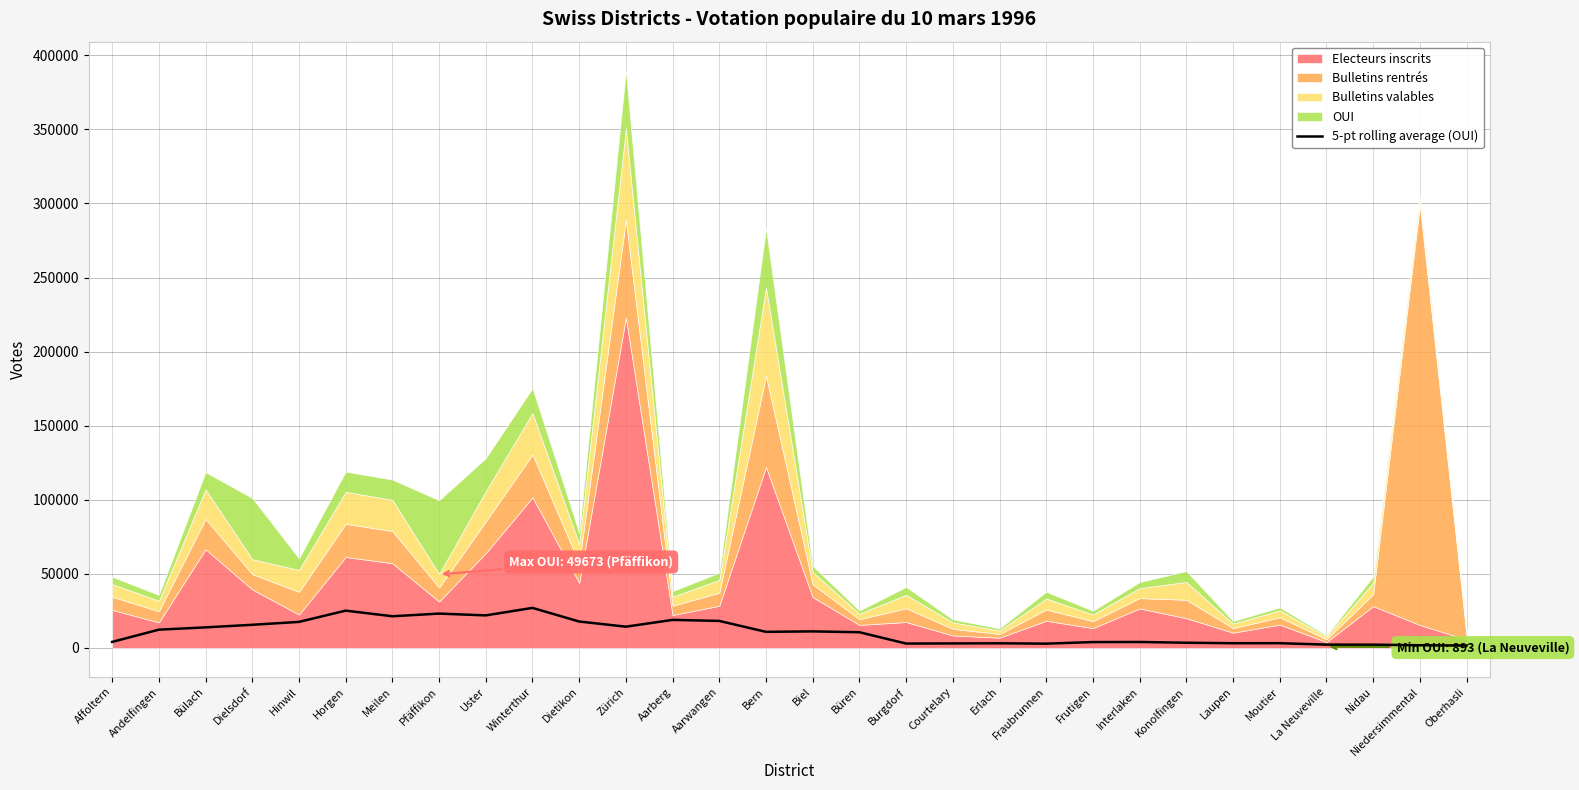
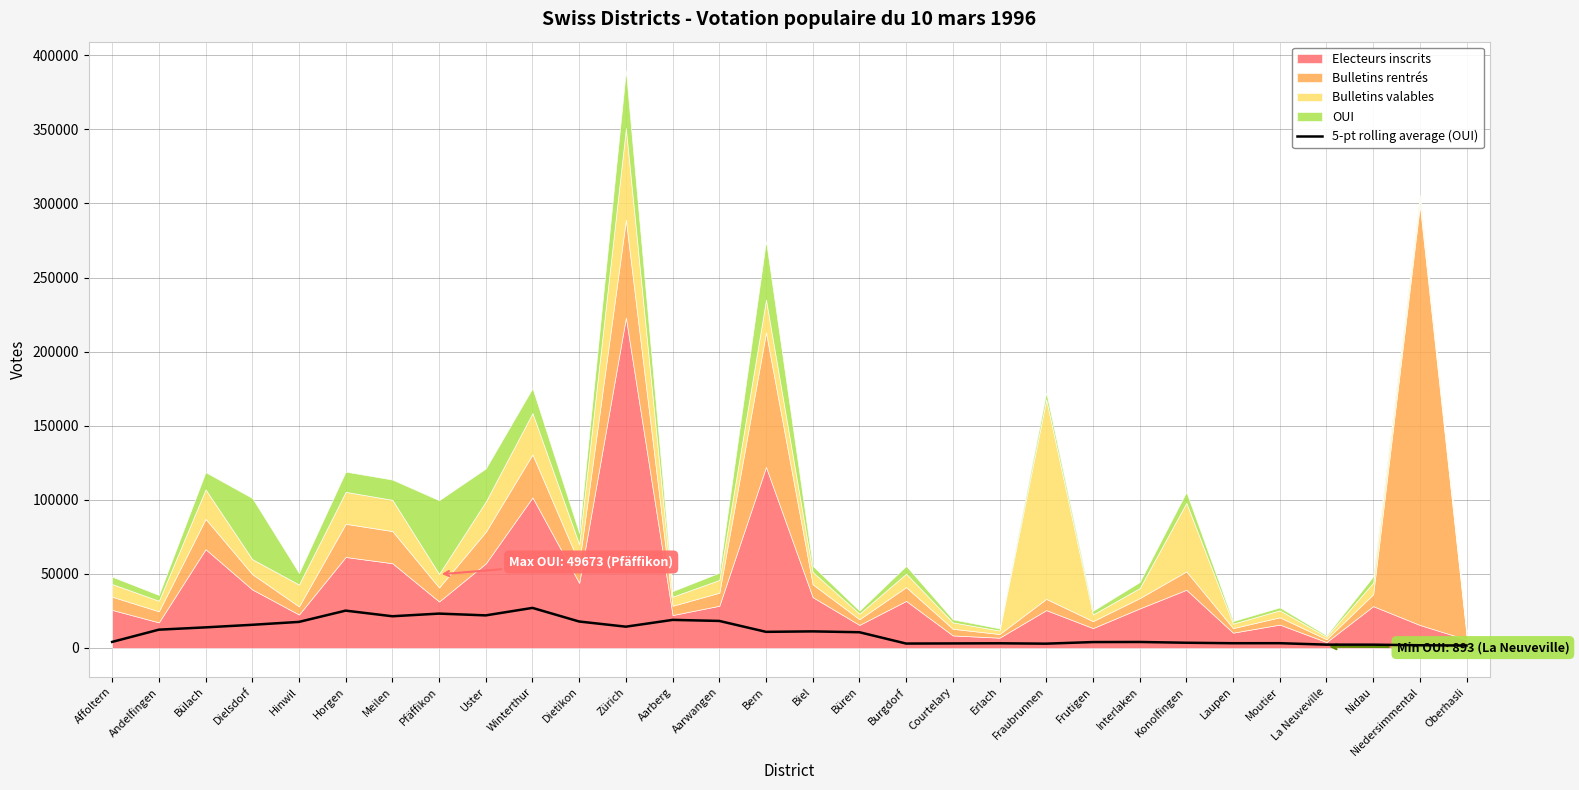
Bulletins rentrés, Hinwil: 15000 -> 5000
Electeurs inscrits, Uster: 64000 -> 57000
Bulletins rentrés, Bern: 62000 -> 91000
Bulletins valables, Bern: 60000 -> 22000
Electeurs inscrits, Burgdorf: 17000 -> 32000
Electeurs inscrits, Fraubrunnen: 18000 -> 26000
Bulletins valables, Fraubrunnen: 7000 -> 135000
Electeurs inscrits, Konolfingen: 20000 -> 39000
Bulletins valables, Konolfingen: 12000 -> 46000
